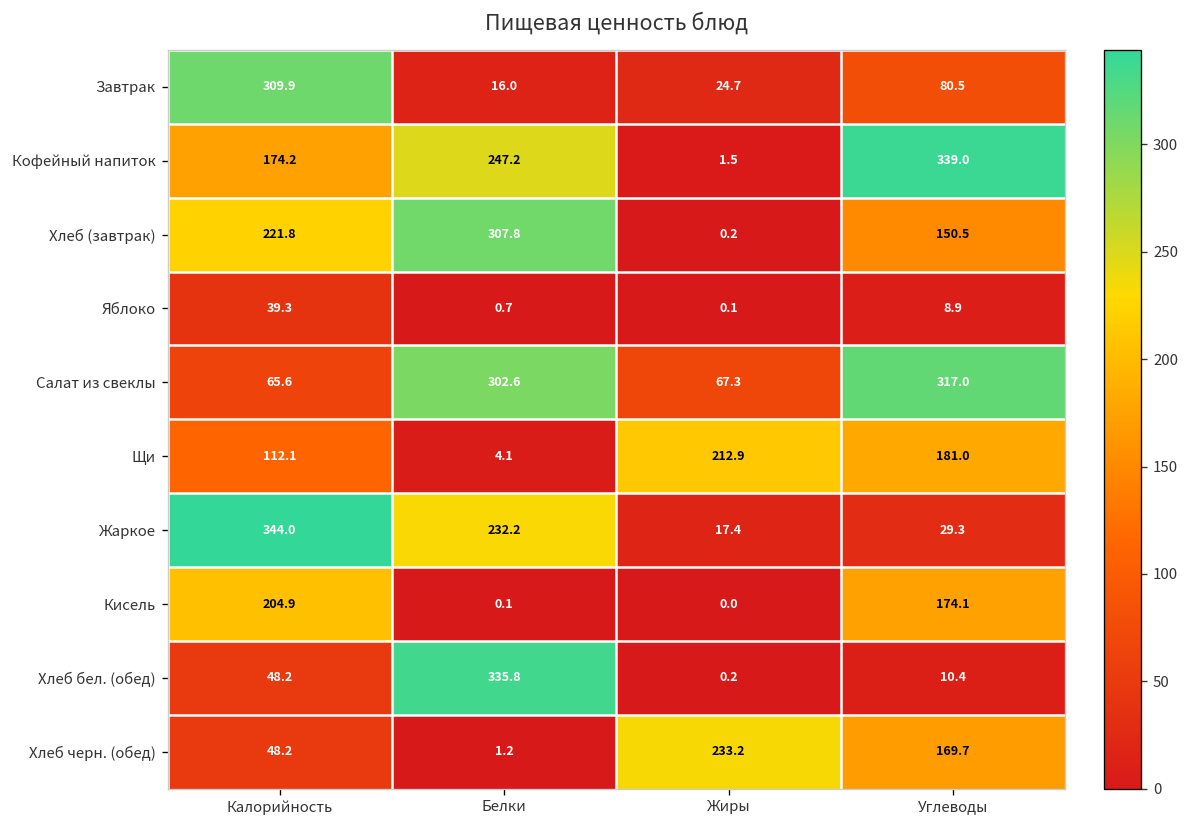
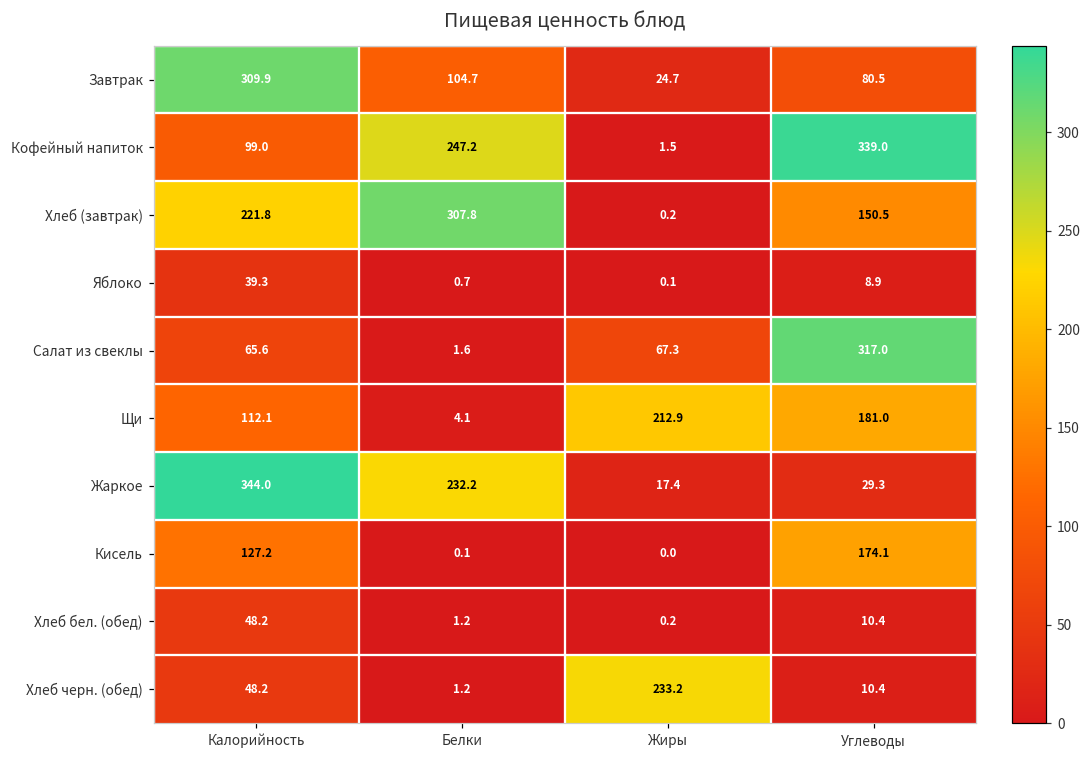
Завтрак, Белки: 16.0 -> 104.7
Кофейный напиток, Калорийность: 174.2 -> 99.0
Салат из свеклы, Белки: 302.6 -> 1.6
Кисель, Калорийность: 204.9 -> 127.2
Хлеб бел. (обед), Белки: 335.8 -> 1.2
Хлеб черн. (обед), Углеводы: 169.7 -> 10.4
